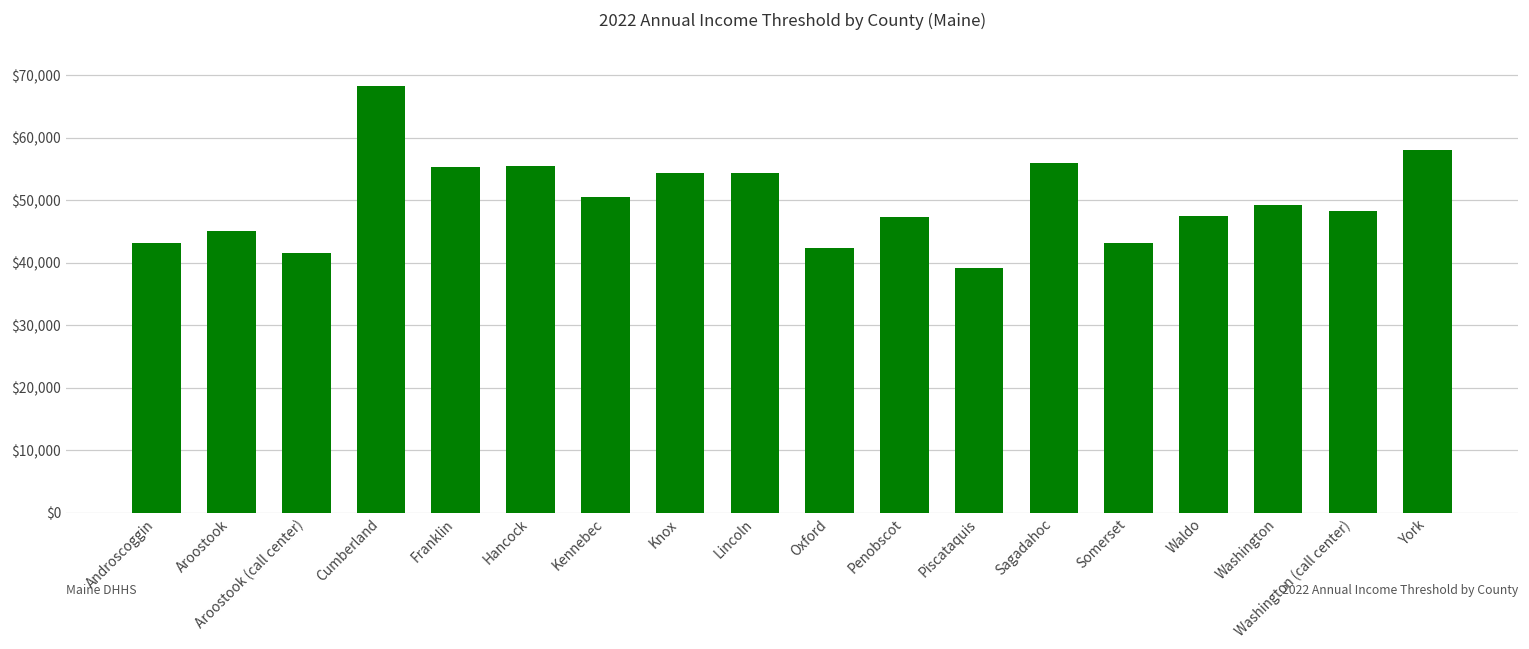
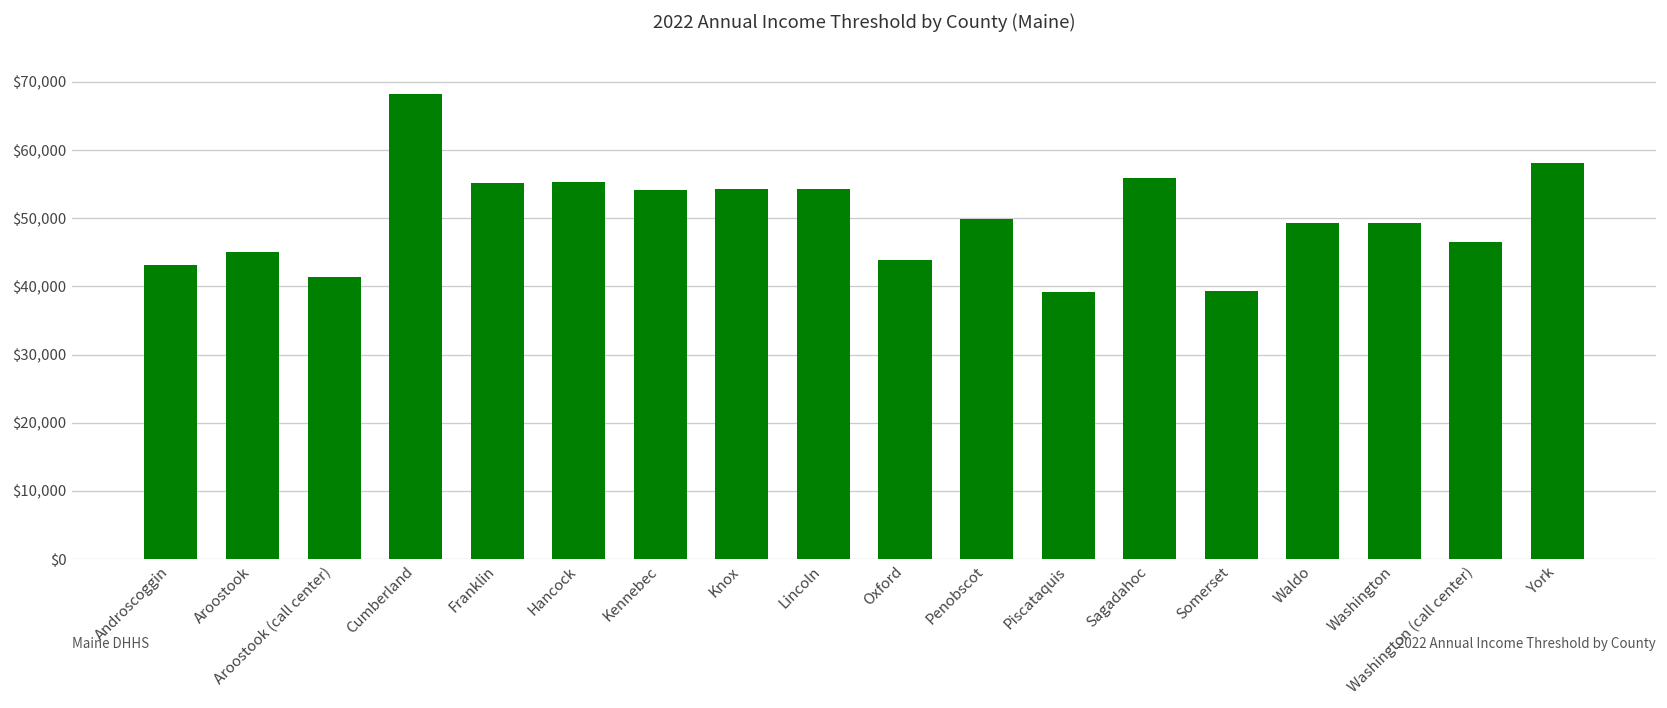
Kennebec: $50,000 -> $54,000
Oxford: $42,000 -> $44,000
Penobscot: $47,000 -> $50,000
Somerset: $43,000 -> $39,000
Waldo: $47,000 -> $49,000
Washington (call center): $48,000 -> $47,000
